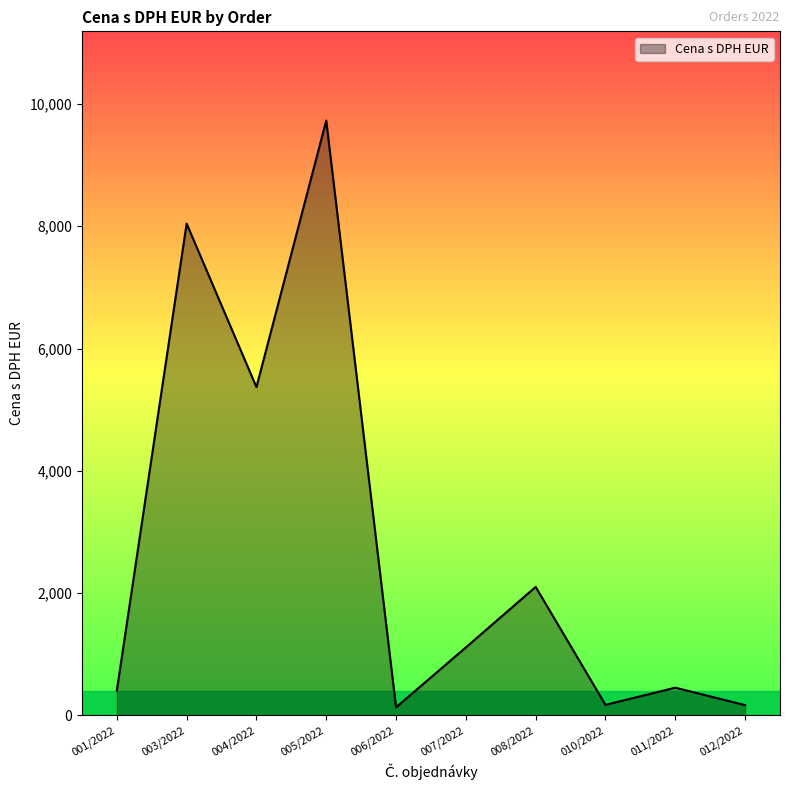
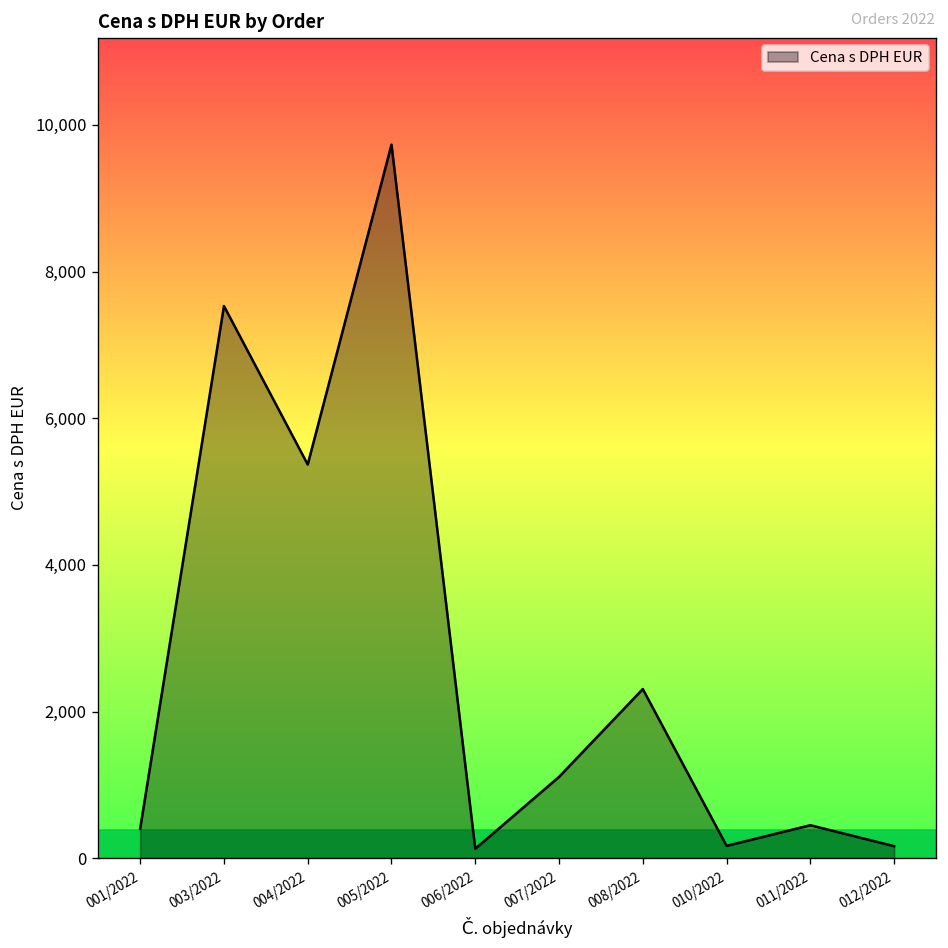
003/2022: 8,000 -> 7,500
008/2022: 2,100 -> 2,300
